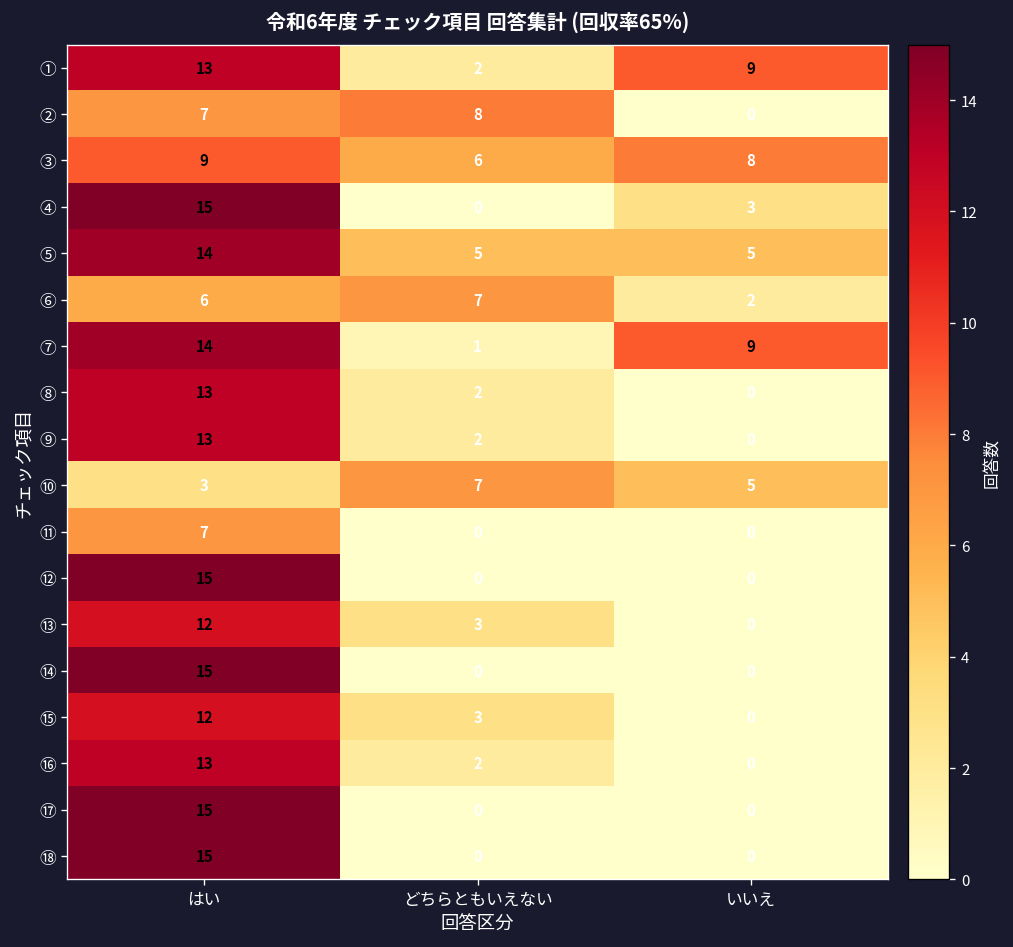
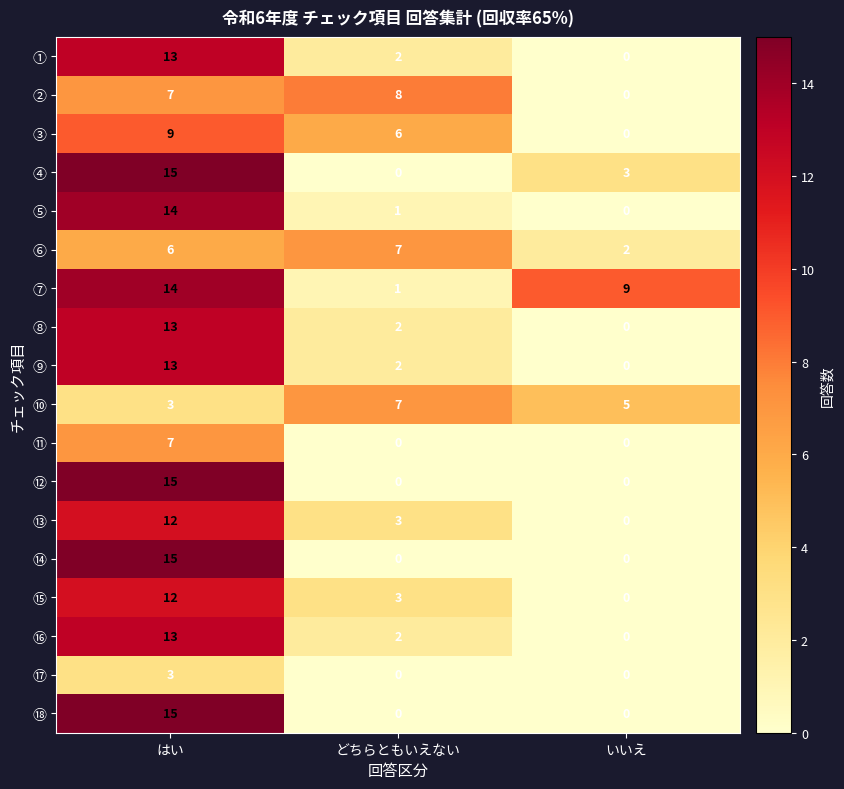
①, いいえ: 9 -> 0
③, いいえ: 8 -> 0
⑤, どちらともいえない: 5 -> 1
⑤, いいえ: 5 -> 0
⑰, はい: 15 -> 3
